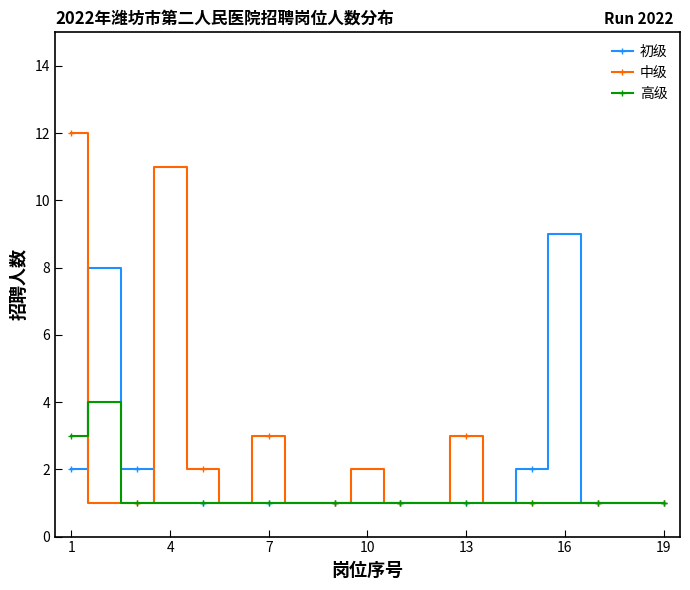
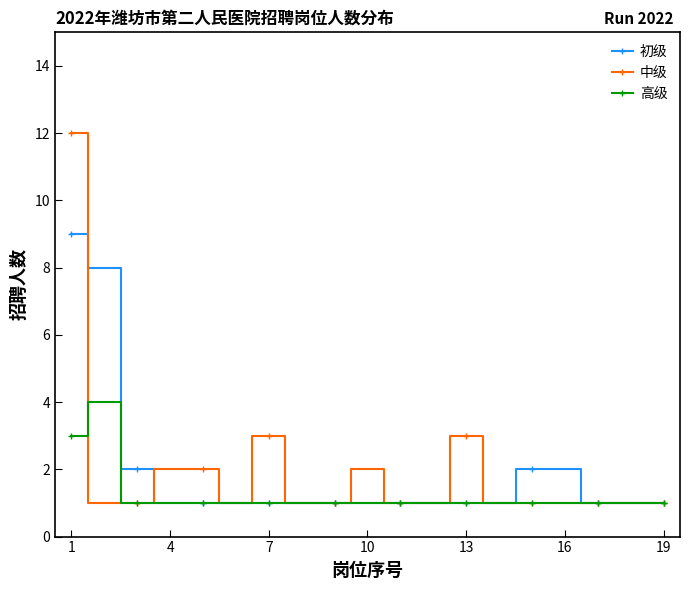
初级, 1: 2 -> 9
中级, 4: 11 -> 2
初级, 16: 9 -> 2
